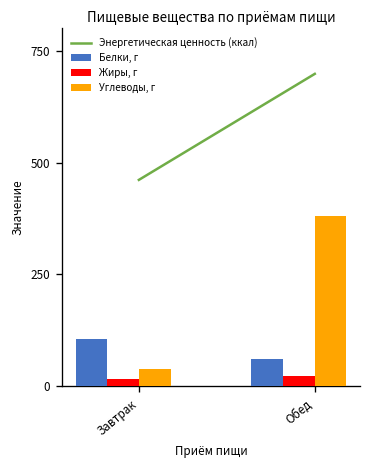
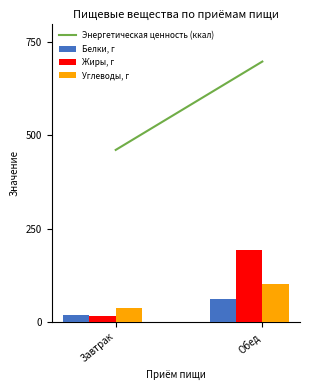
Белки, г, Завтрак: 100 -> 20
Жиры, г, Обед: 20 -> 190
Углеводы, г, Обед: 380 -> 100
